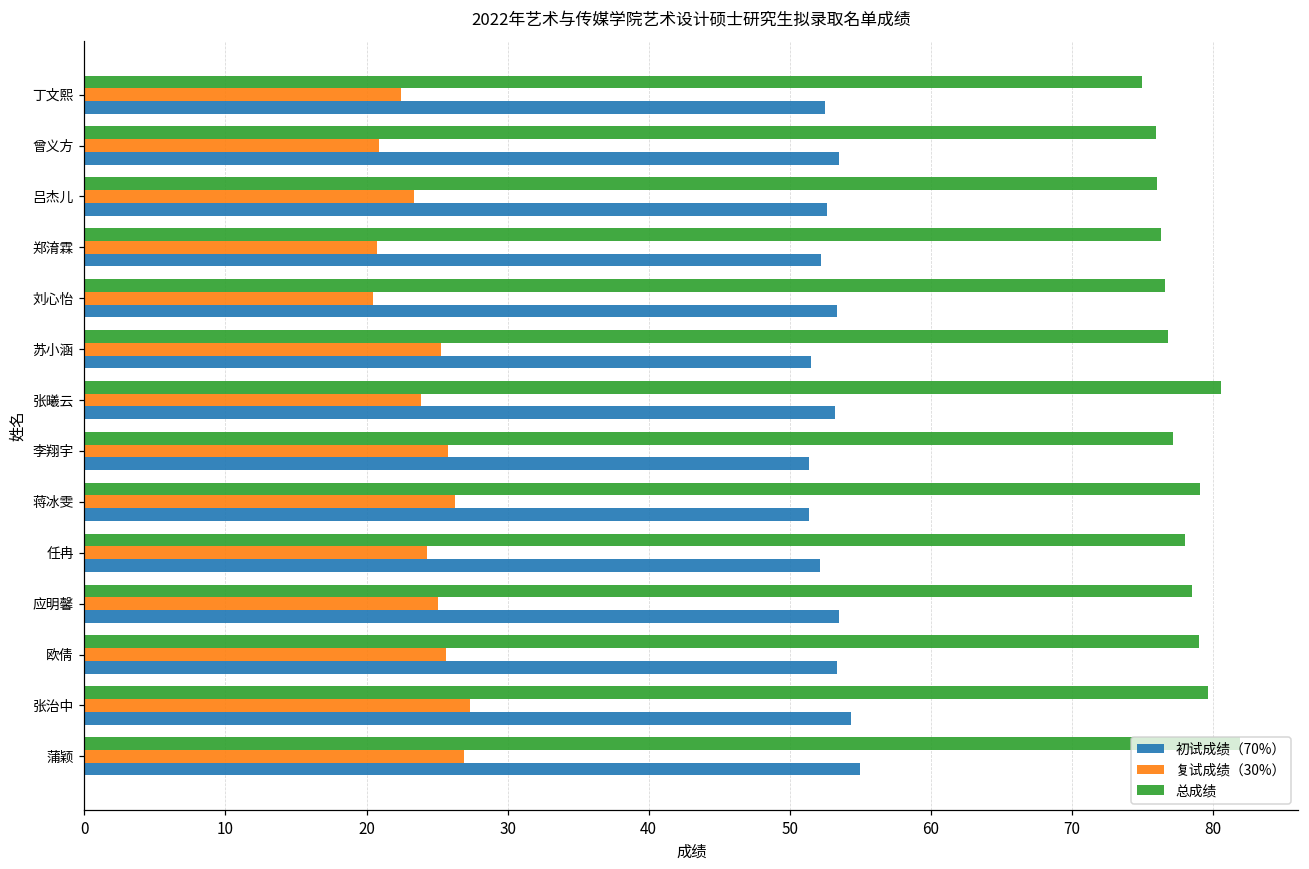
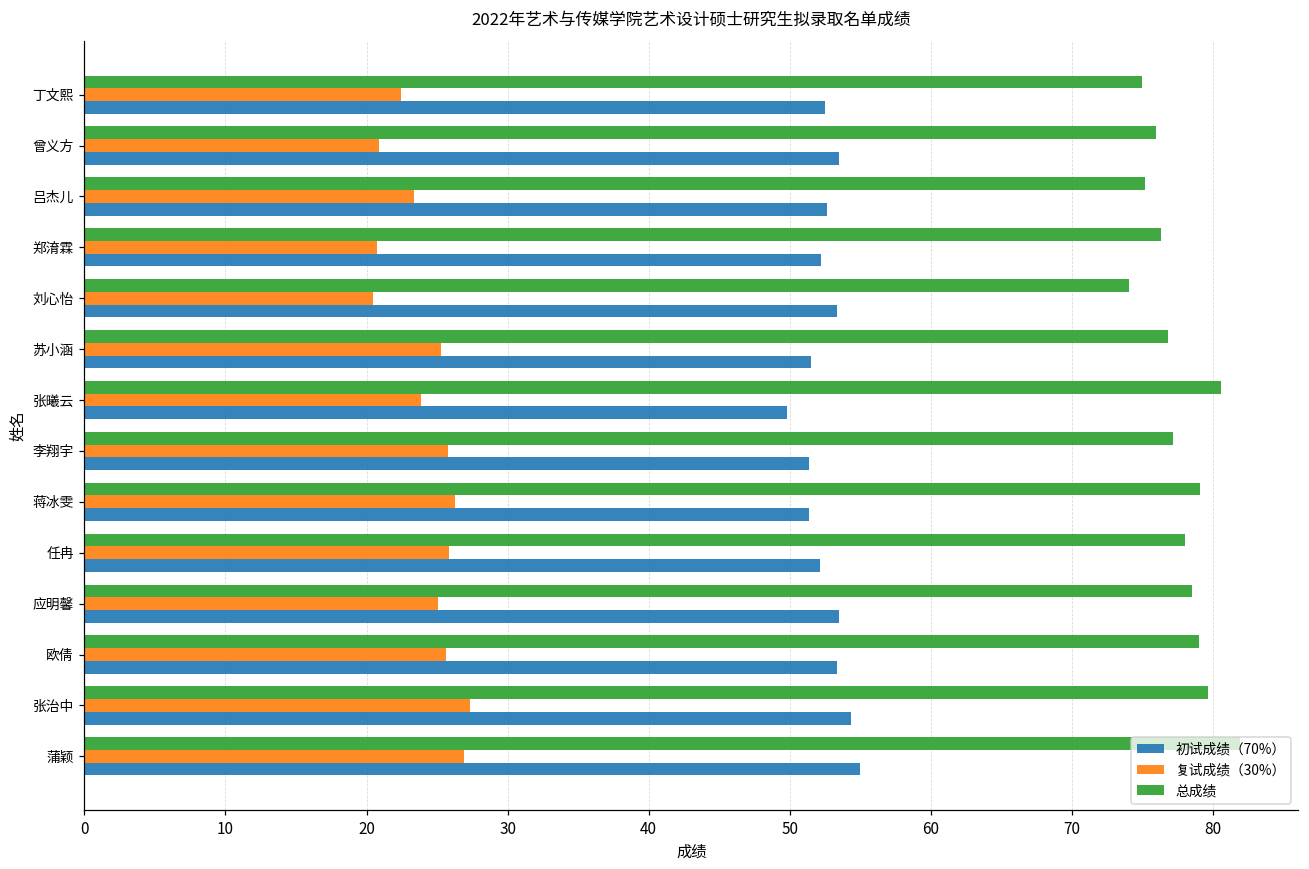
总成绩, 吕杰儿: 76.0 -> 75.2
总成绩, 刘心怡: 76.6 -> 74.0
初试成绩（70%）, 张曦云: 53.2 -> 49.8
复试成绩（30%）, 任冉: 24.3 -> 25.8
